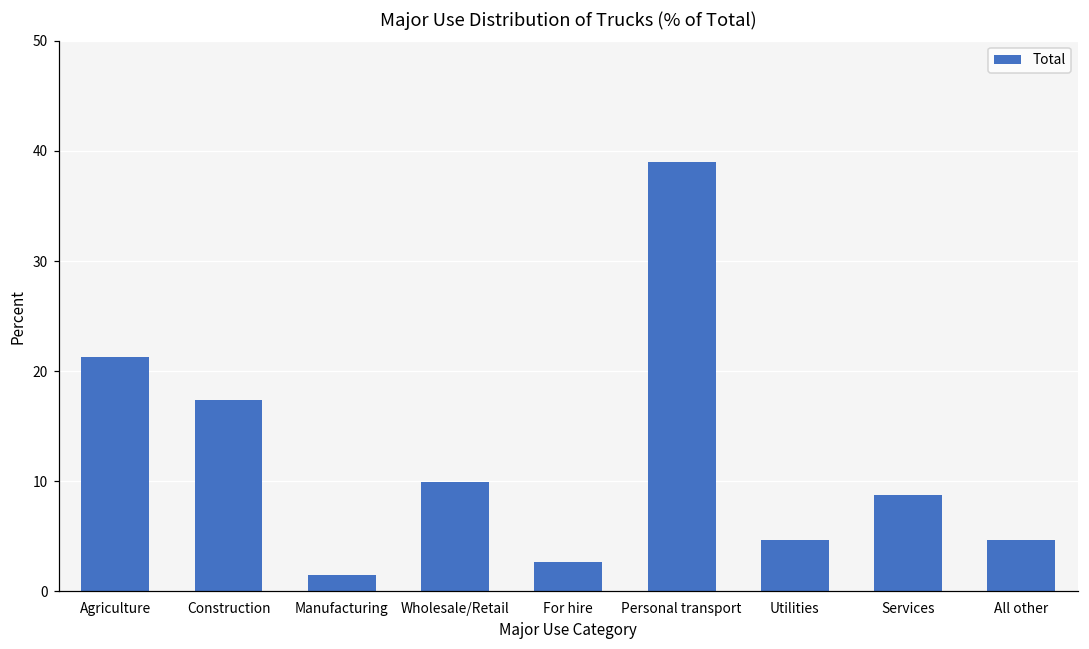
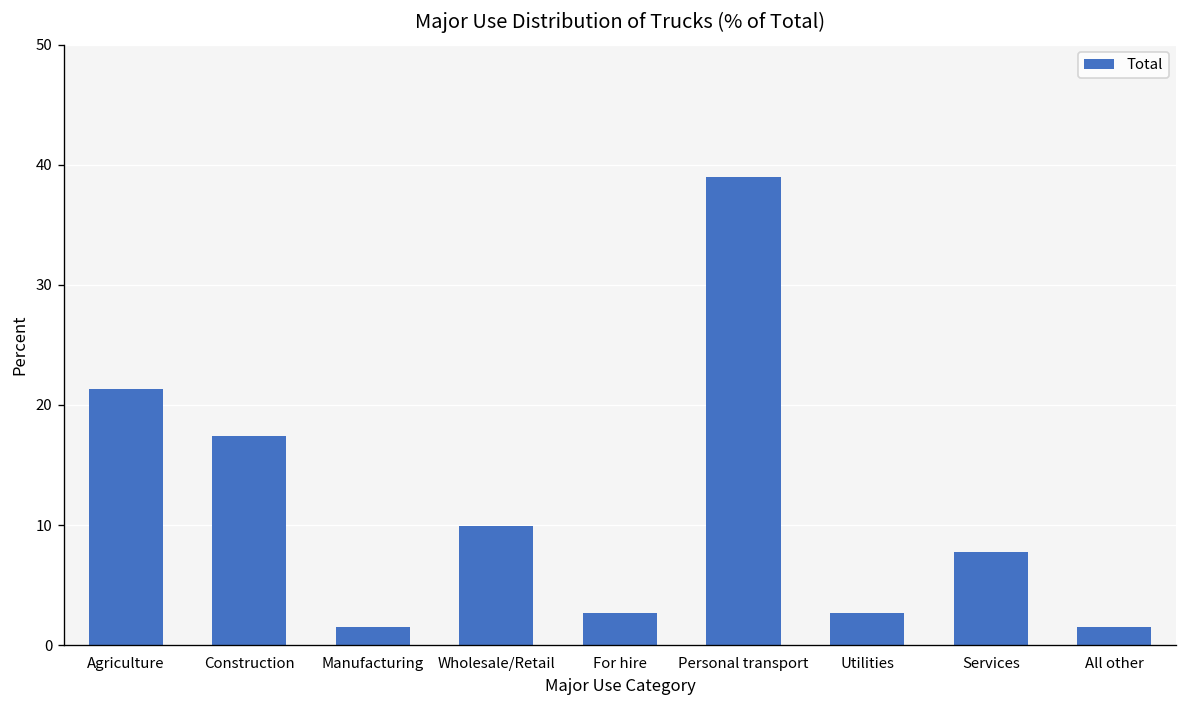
Utilities: 4.7 -> 2.7
Services: 8.8 -> 7.8
All other: 4.7 -> 1.5
